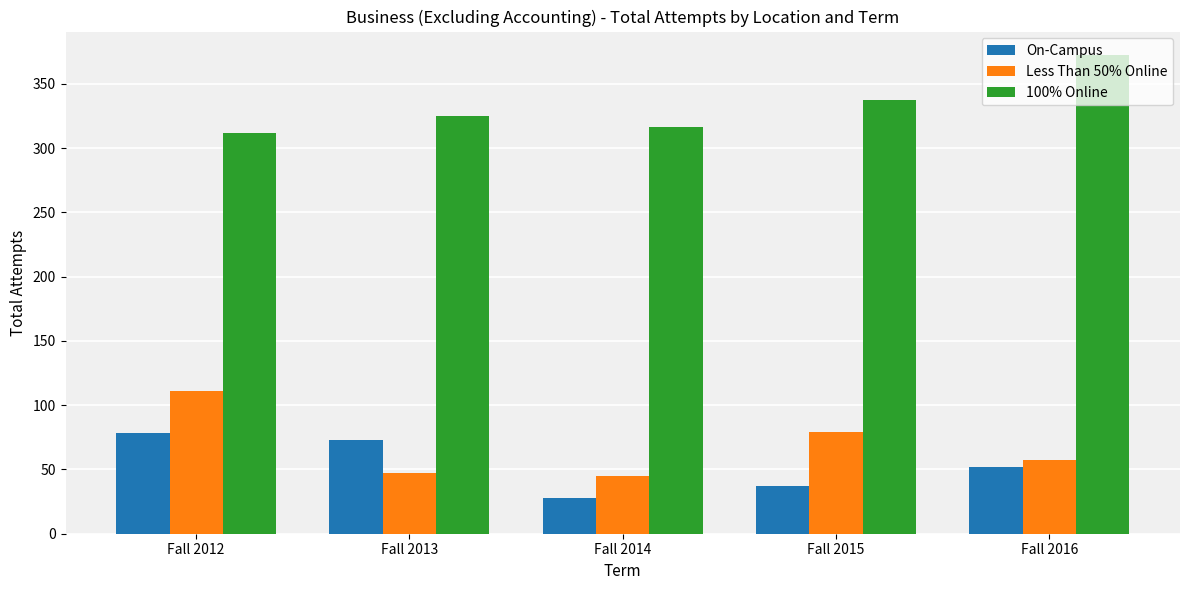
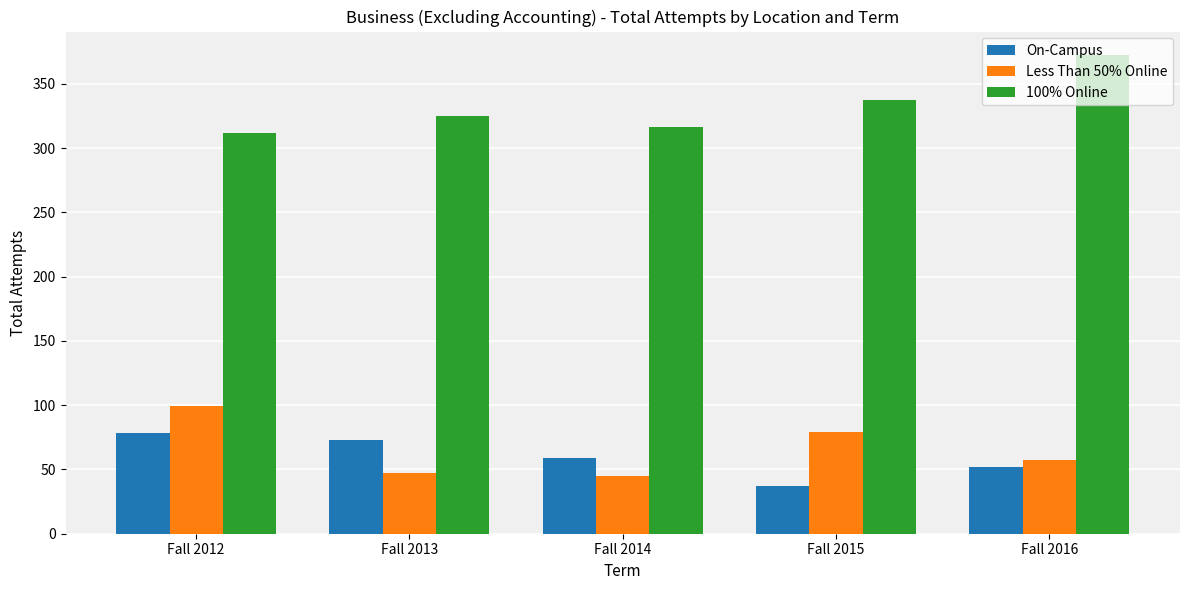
Less Than 50% Online, Fall 2012: 111 -> 99
On-Campus, Fall 2014: 28 -> 59
